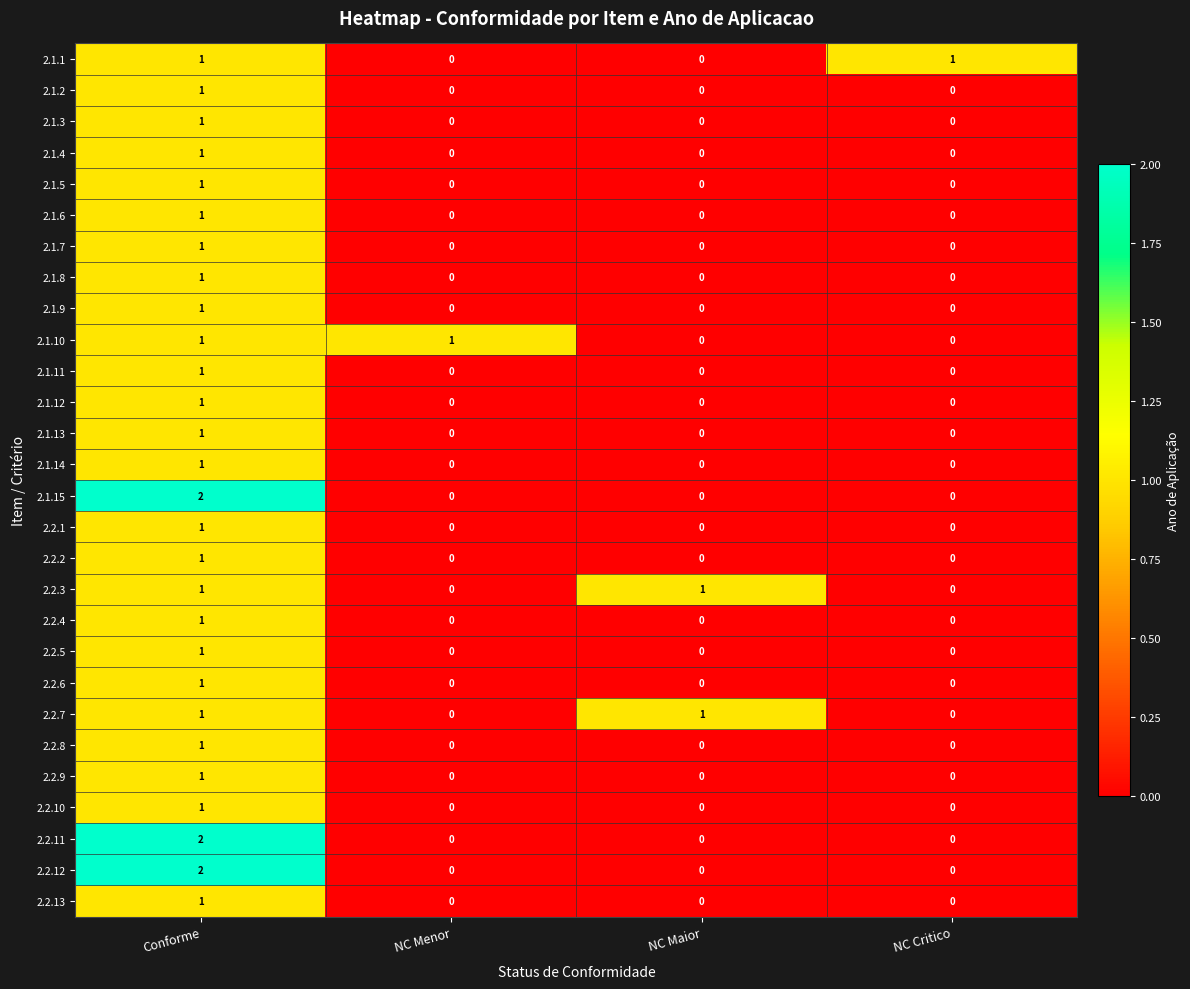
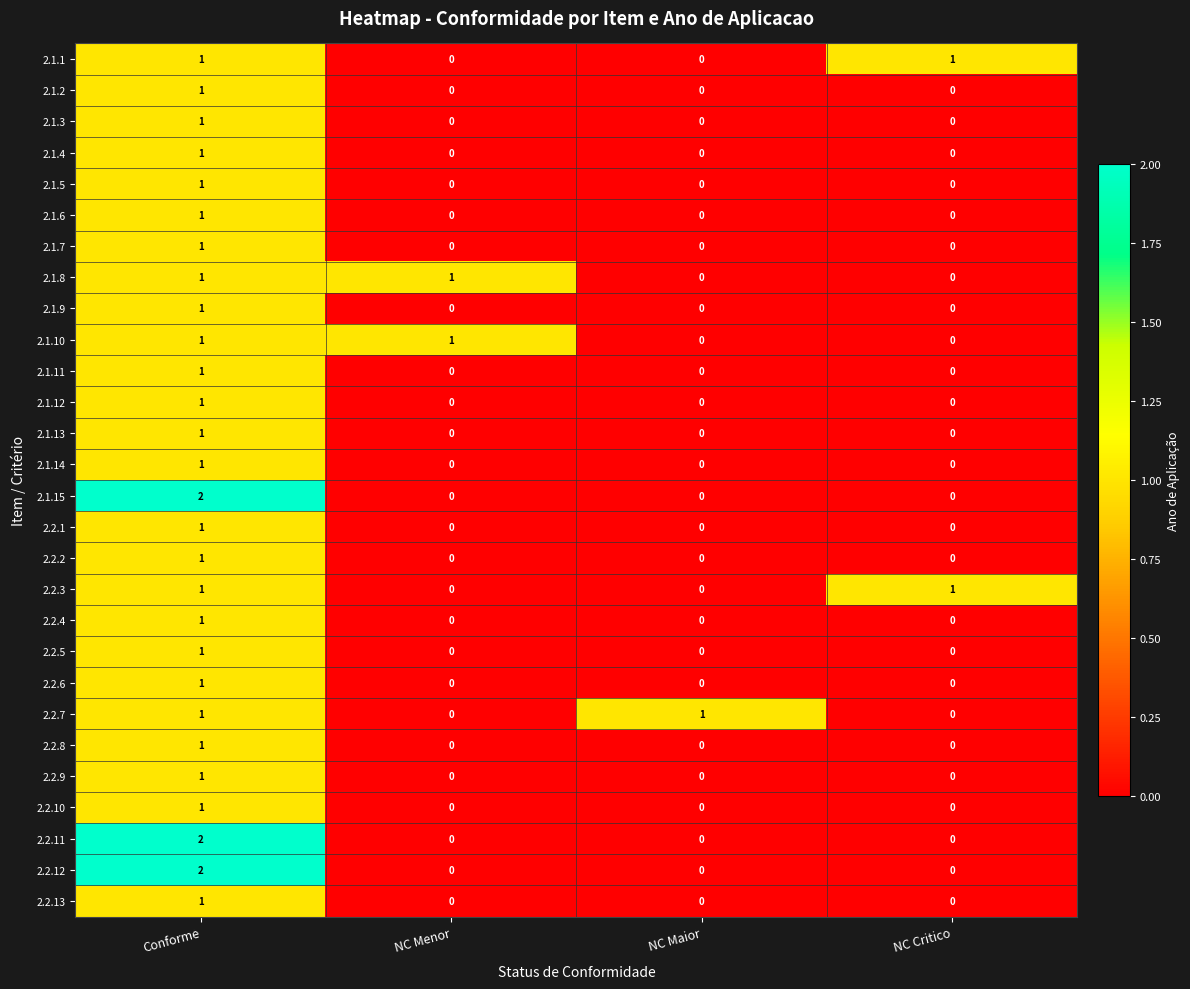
2.1.8, NC Menor: 0 -> 1
2.2.3, NC Maior: 1 -> 0
2.2.3, NC Critico: 0 -> 1
